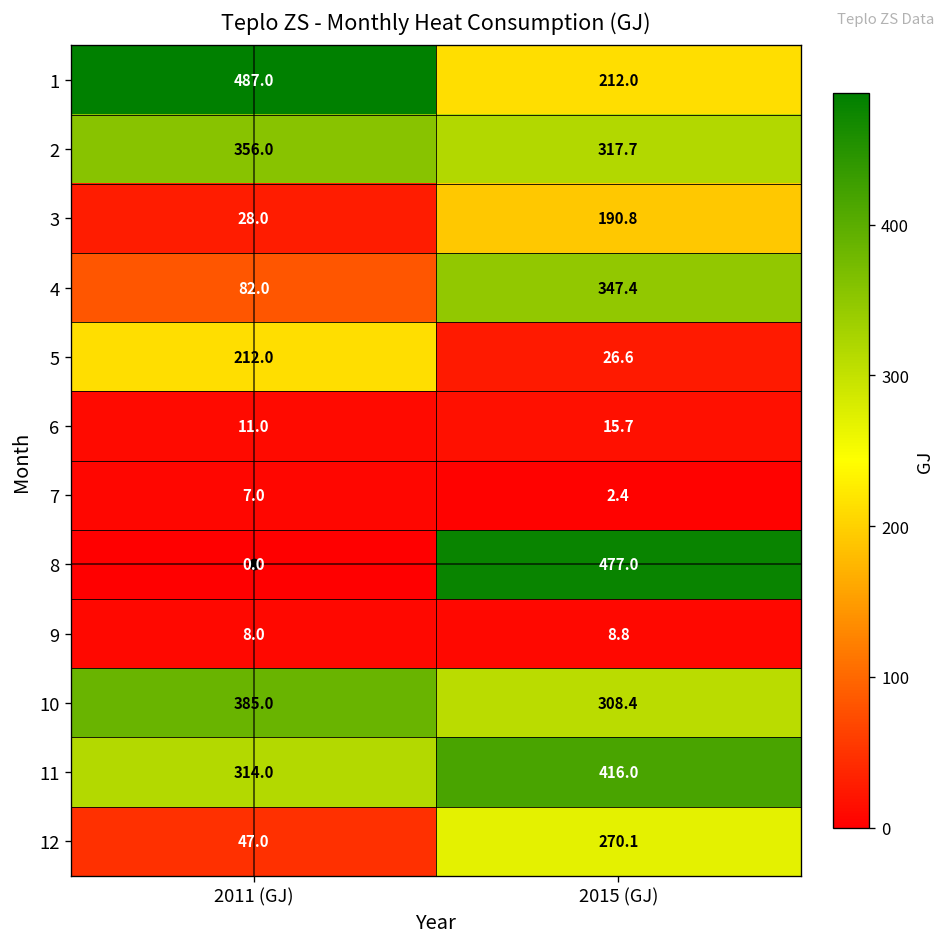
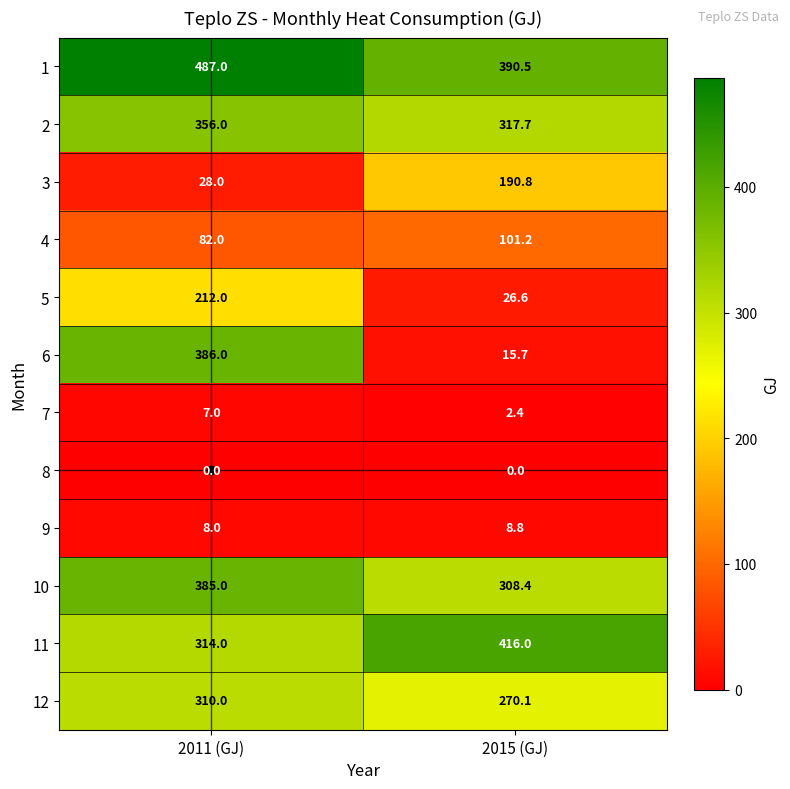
1, 2015 (GJ): 212.0 -> 390.5
4, 2015 (GJ): 347.4 -> 101.2
6, 2011 (GJ): 11.0 -> 386.0
8, 2015 (GJ): 477.0 -> 0.0
12, 2011 (GJ): 47.0 -> 310.0
